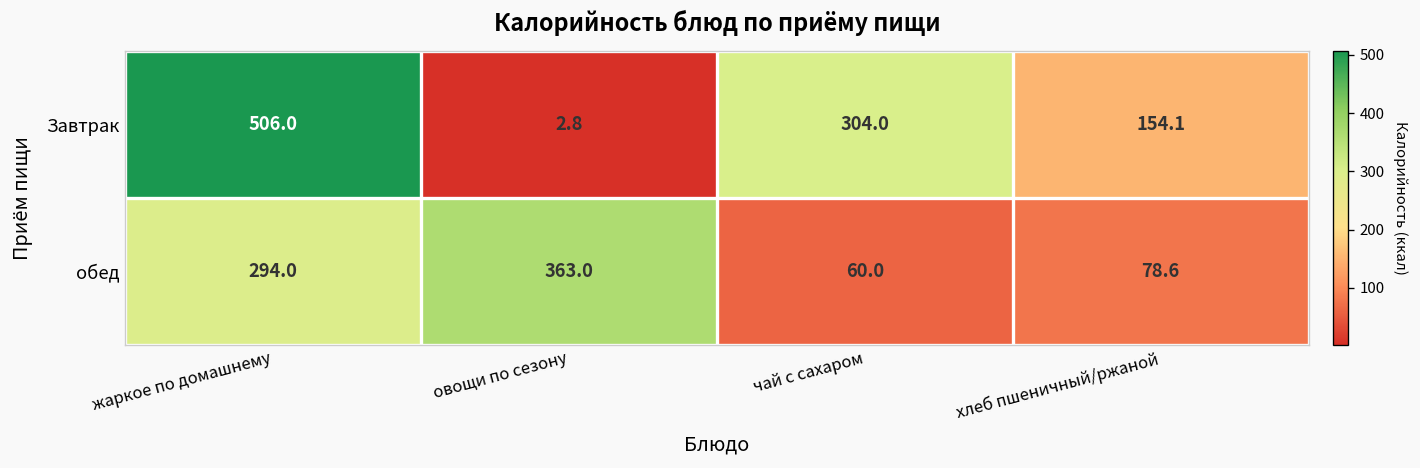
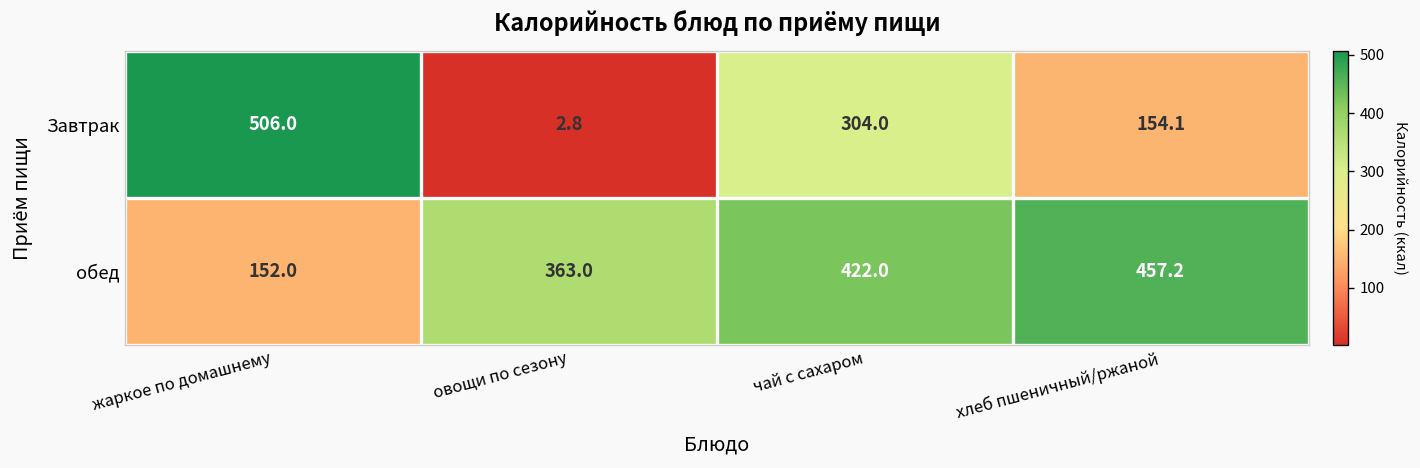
обед, жаркое по домашнему: 294.0 -> 152.0
обед, чай с сахаром: 60.0 -> 422.0
обед, хлеб пшеничный/ржаной: 78.6 -> 457.2
